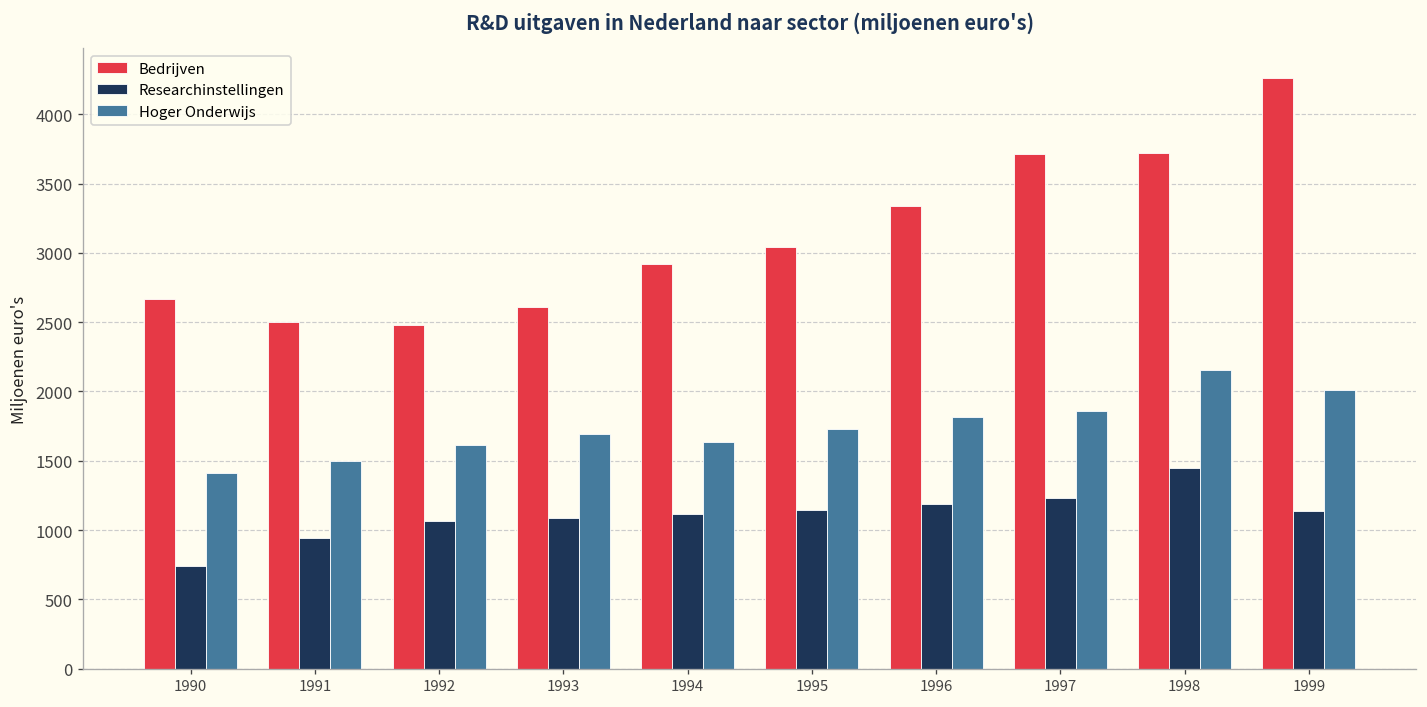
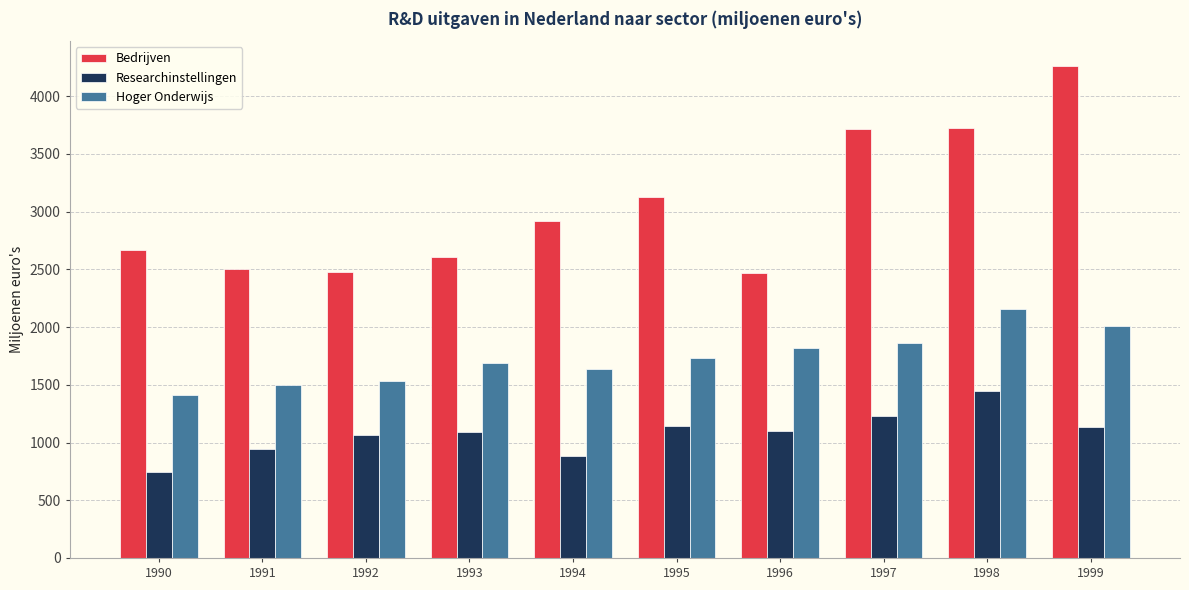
Hoger Onderwijs, 1992: 1610 -> 1530
Researchinstellingen, 1994: 1110 -> 880
Bedrijven, 1995: 3040 -> 3130
Bedrijven, 1996: 3340 -> 2470
Researchinstellingen, 1996: 1190 -> 1100
